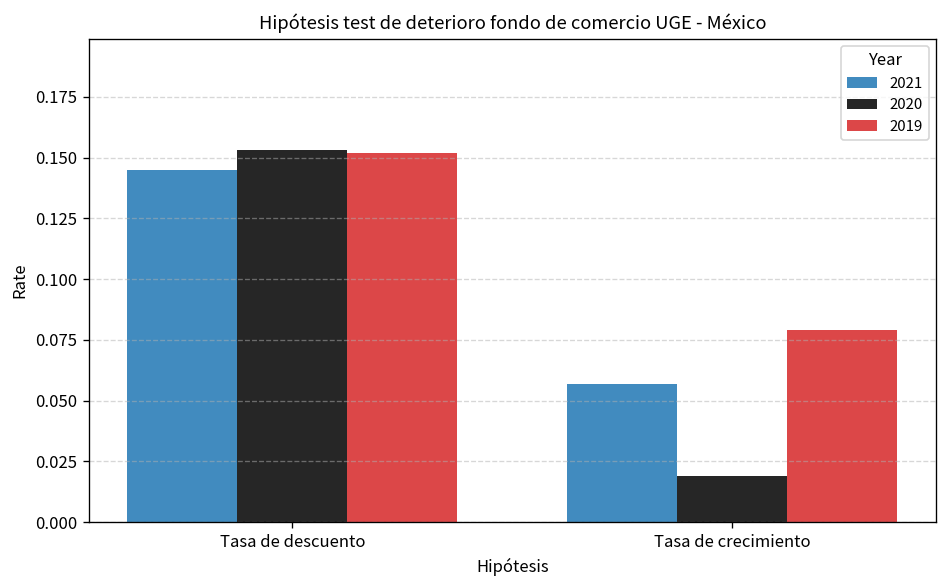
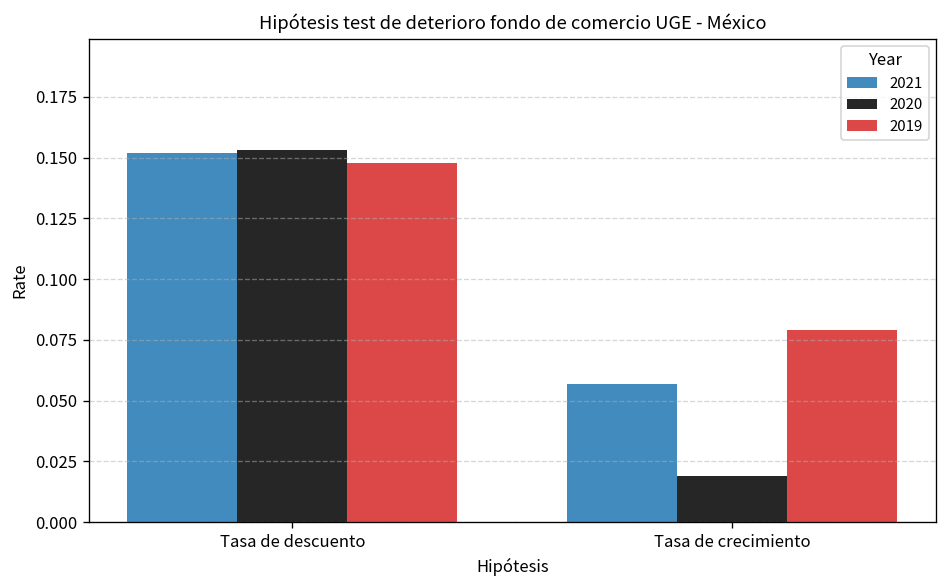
2021, Tasa de descuento: 0.145 -> 0.152
2019, Tasa de descuento: 0.152 -> 0.148
